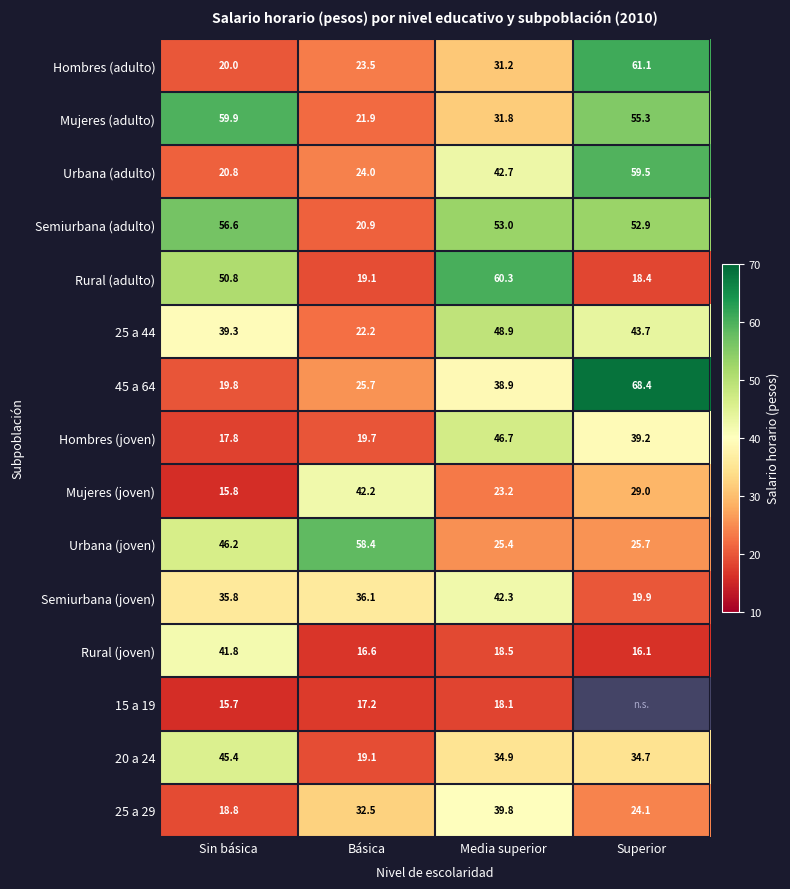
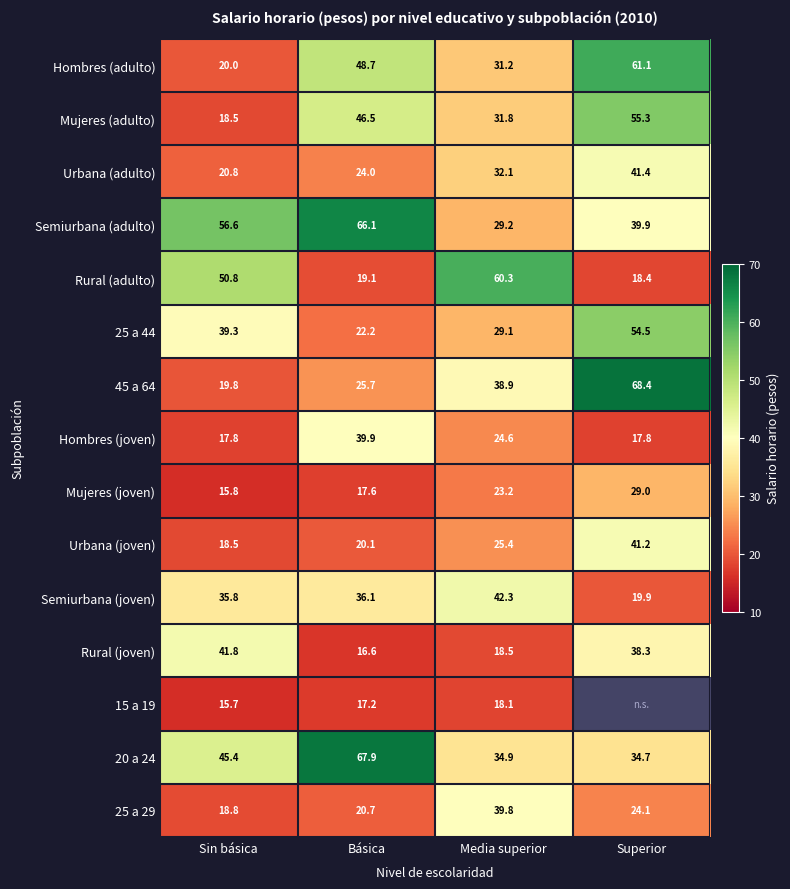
Hombres (adulto), Básica: 23.5 -> 48.7
Mujeres (adulto), Sin básica: 59.9 -> 18.5
Mujeres (adulto), Básica: 21.9 -> 46.5
Urbana (adulto), Media superior: 42.7 -> 32.1
Urbana (adulto), Superior: 59.5 -> 41.4
Semiurbana (adulto), Básica: 20.9 -> 66.1
Semiurbana (adulto), Media superior: 53.0 -> 29.2
Semiurbana (adulto), Superior: 52.9 -> 39.9
25 a 44, Media superior: 48.9 -> 29.1
25 a 44, Superior: 43.7 -> 54.5
Hombres (joven), Básica: 19.7 -> 39.9
Hombres (joven), Media superior: 46.7 -> 24.6
Hombres (joven), Superior: 39.2 -> 17.8
Mujeres (joven), Básica: 42.2 -> 17.6
Urbana (joven), Sin básica: 46.2 -> 18.5
Urbana (joven), Básica: 58.4 -> 20.1
Urbana (joven), Superior: 25.7 -> 41.2
Rural (joven), Superior: 16.1 -> 38.3
20 a 24, Básica: 19.1 -> 67.9
25 a 29, Básica: 32.5 -> 20.7
